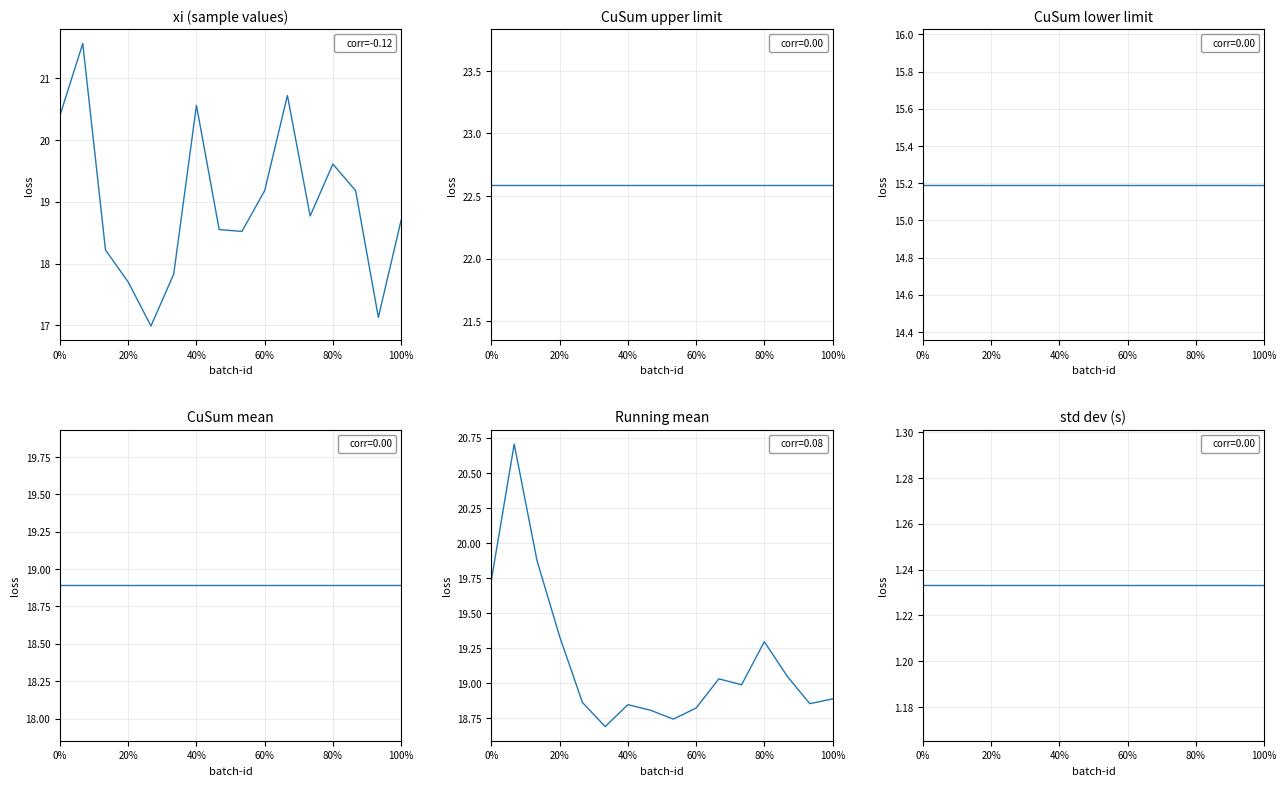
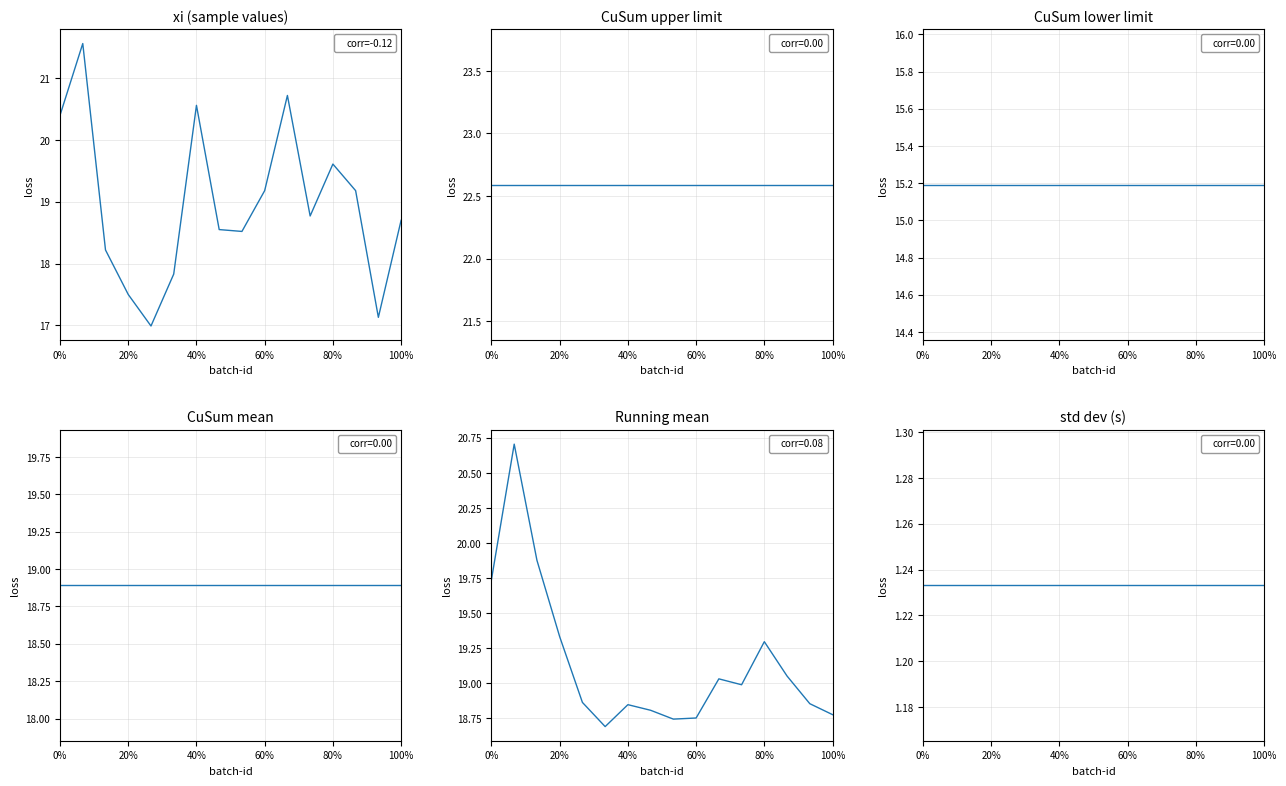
xi (sample values), 20%: 17.7 -> 17.5
Running mean, 60%: 18.82 -> 18.75
Running mean, 100%: 18.89 -> 18.78
